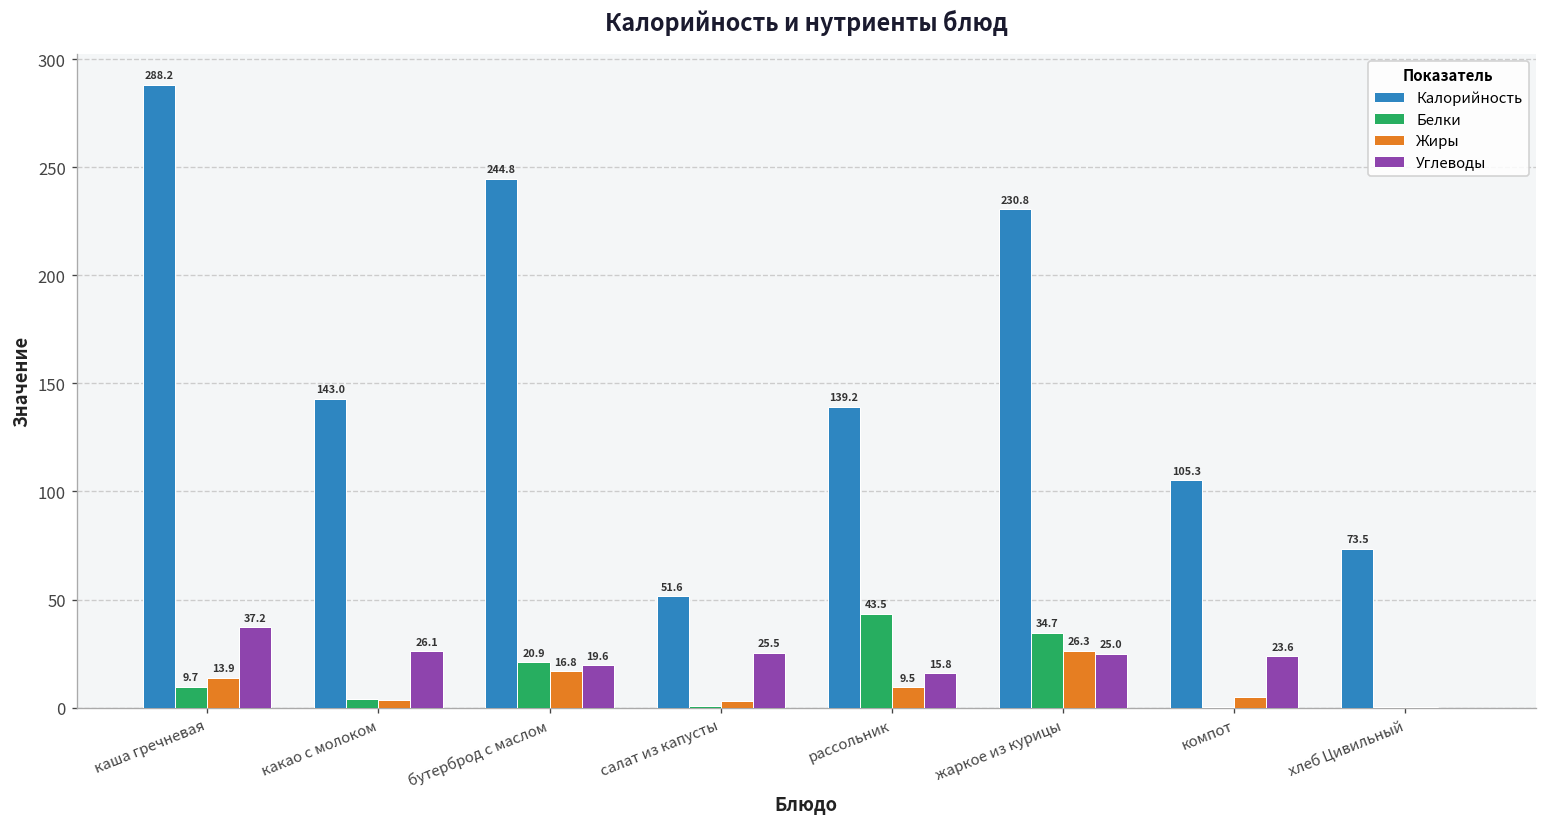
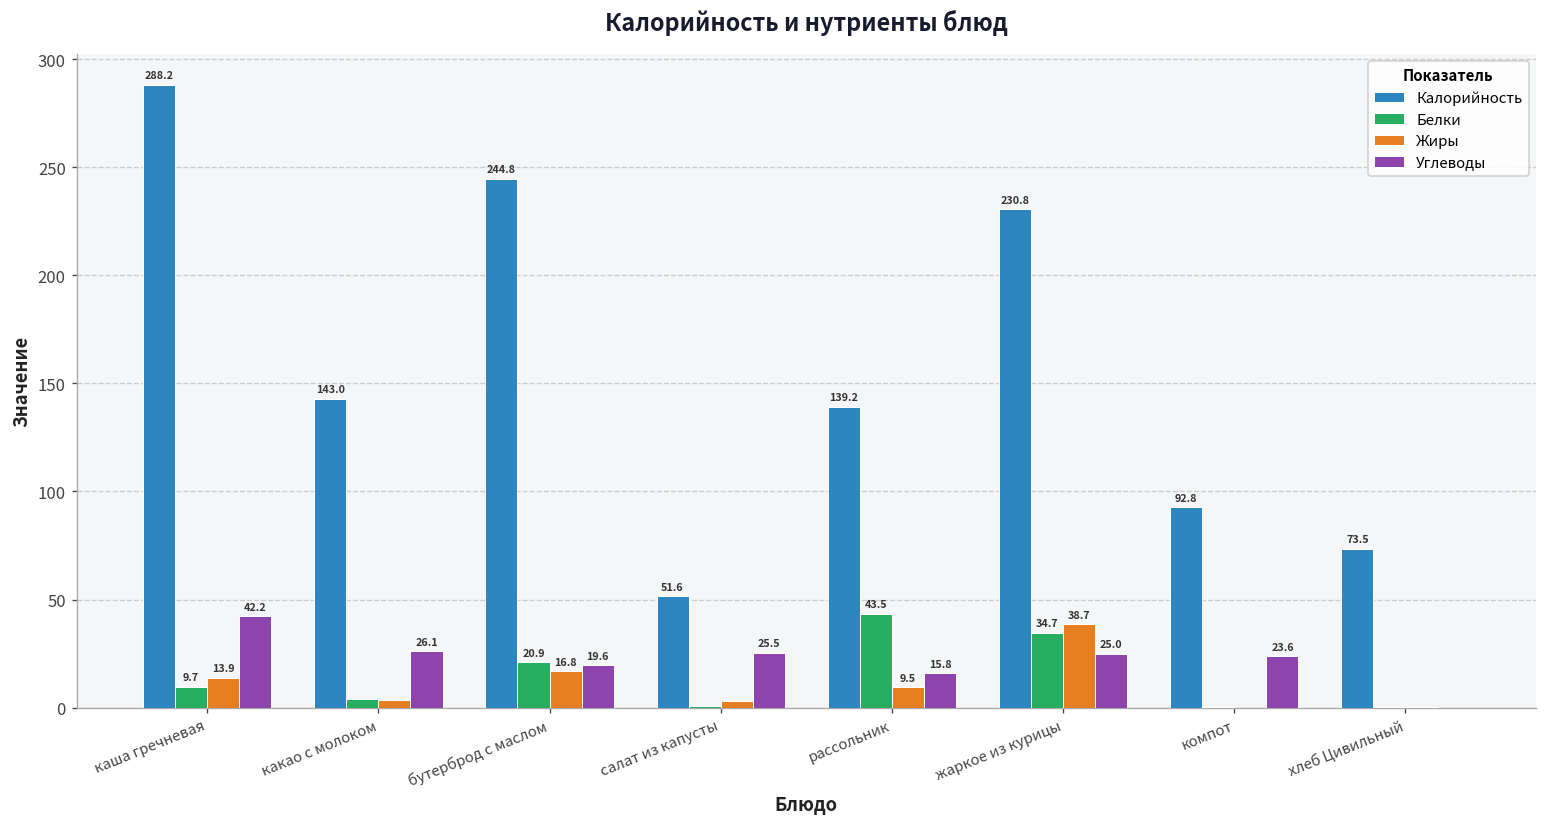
Углеводы, каша гречневая: 37.2 -> 42.2
Жиры, жаркое из курицы: 26.3 -> 38.7
Калорийность, компот: 105.3 -> 92.8
Жиры, компот: 5 -> 0
